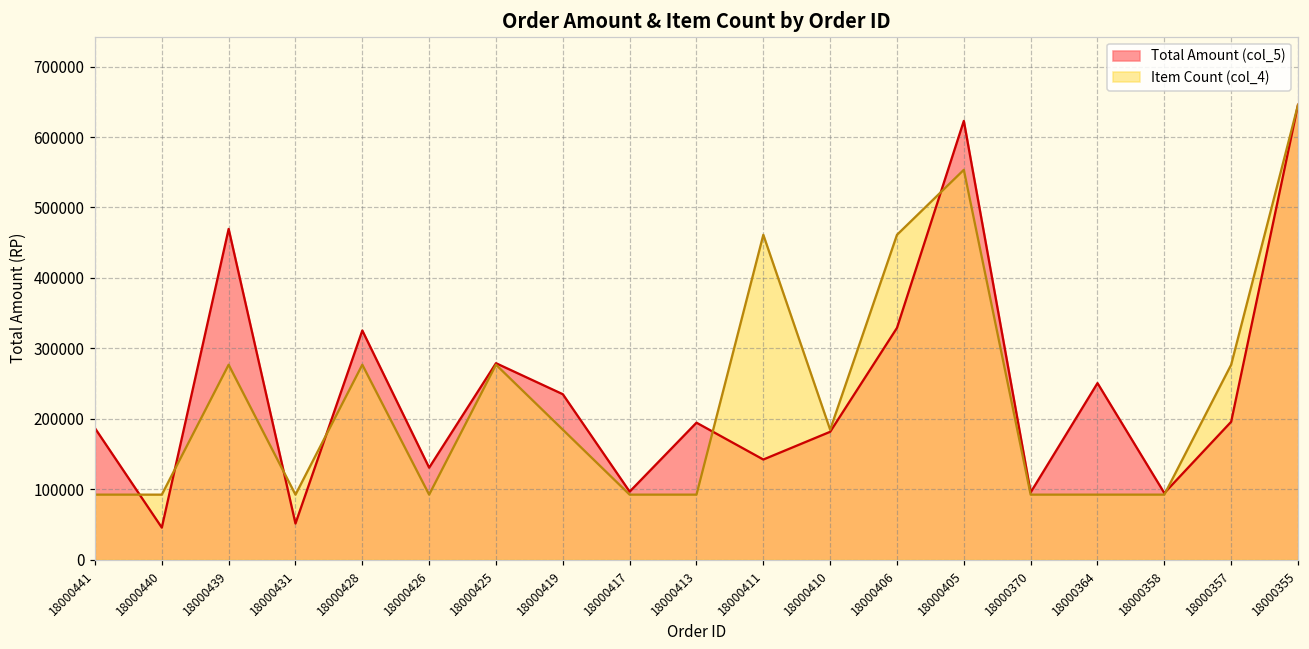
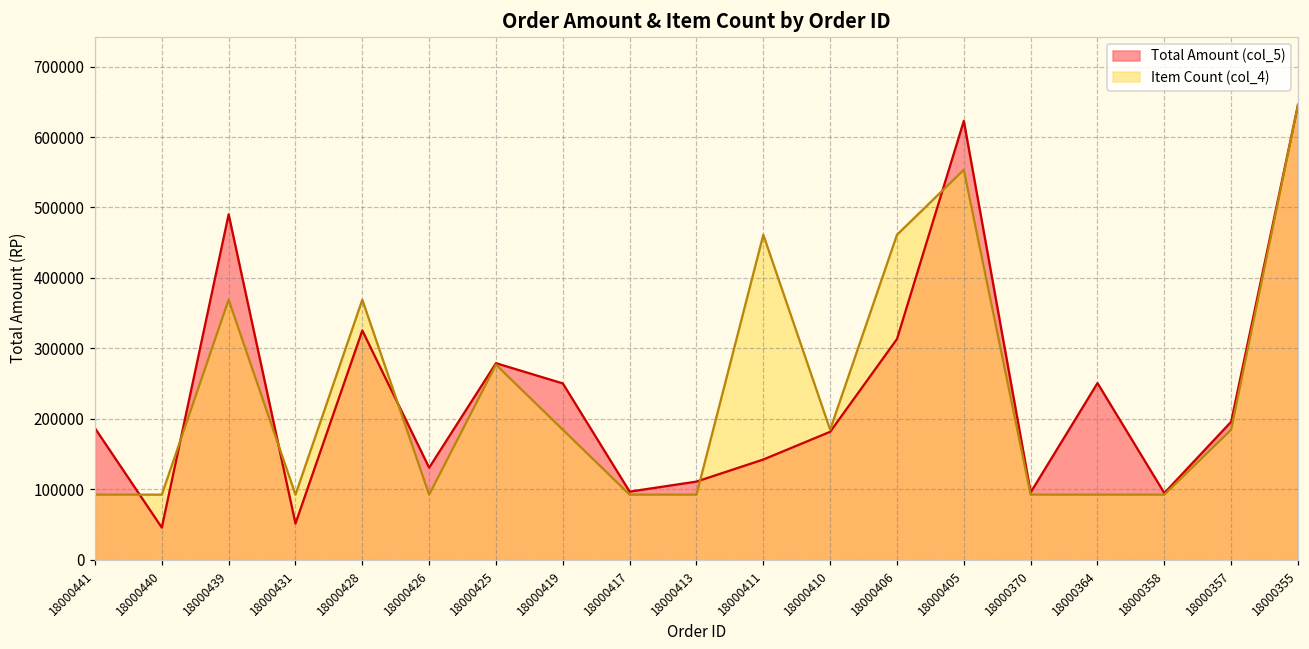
Total Amount (col_5), 18000439: 470000 -> 490000
Item Count (col_4), 18000439: 280000 -> 370000
Item Count (col_4), 18000428: 280000 -> 370000
Total Amount (col_5), 18000419: 230000 -> 250000
Total Amount (col_5), 18000413: 190000 -> 110000
Total Amount (col_5), 18000406: 330000 -> 310000
Item Count (col_4), 18000357: 280000 -> 180000
